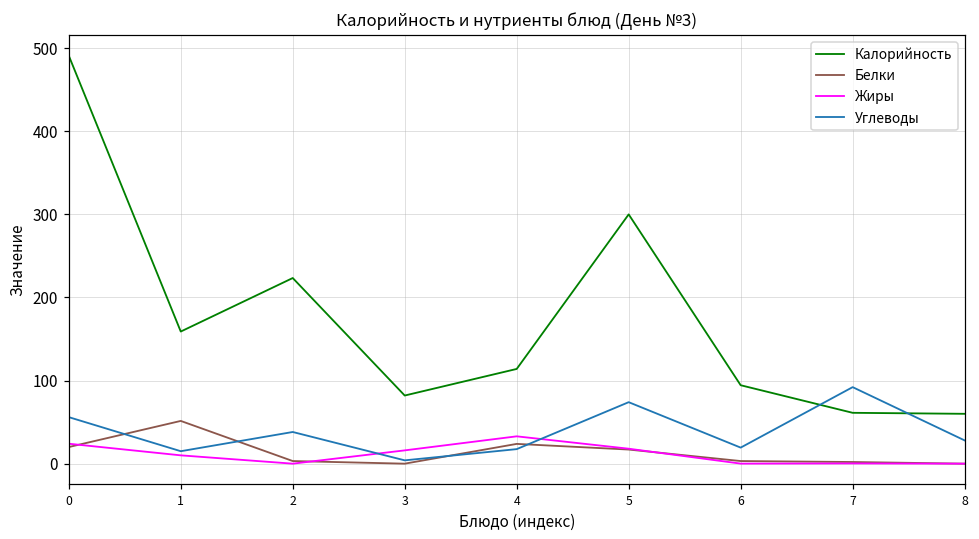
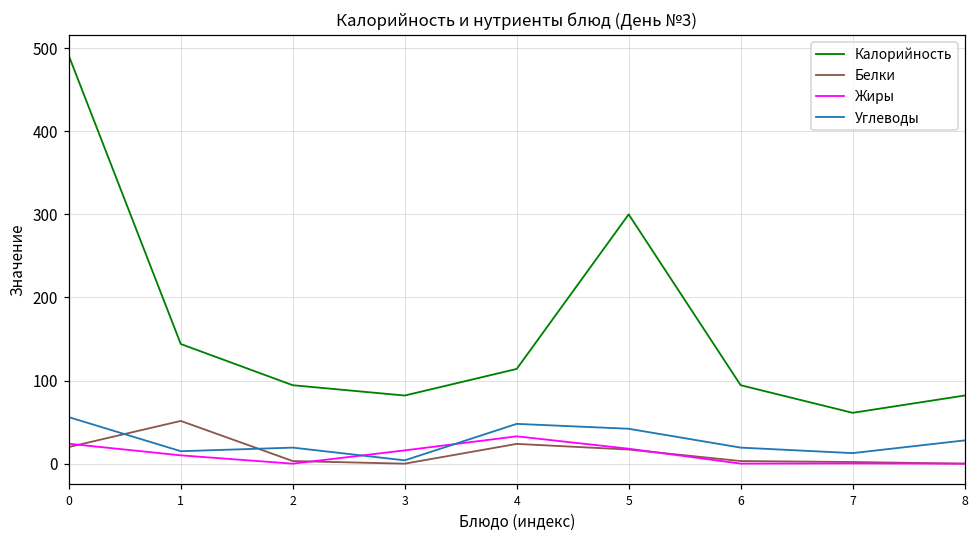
Калорийность, 1: 160 -> 140
Калорийность, 2: 220 -> 90
Углеводы, 2: 40 -> 20
Углеводы, 4: 20 -> 50
Углеводы, 5: 70 -> 40
Углеводы, 7: 90 -> 10
Калорийность, 8: 60 -> 80
